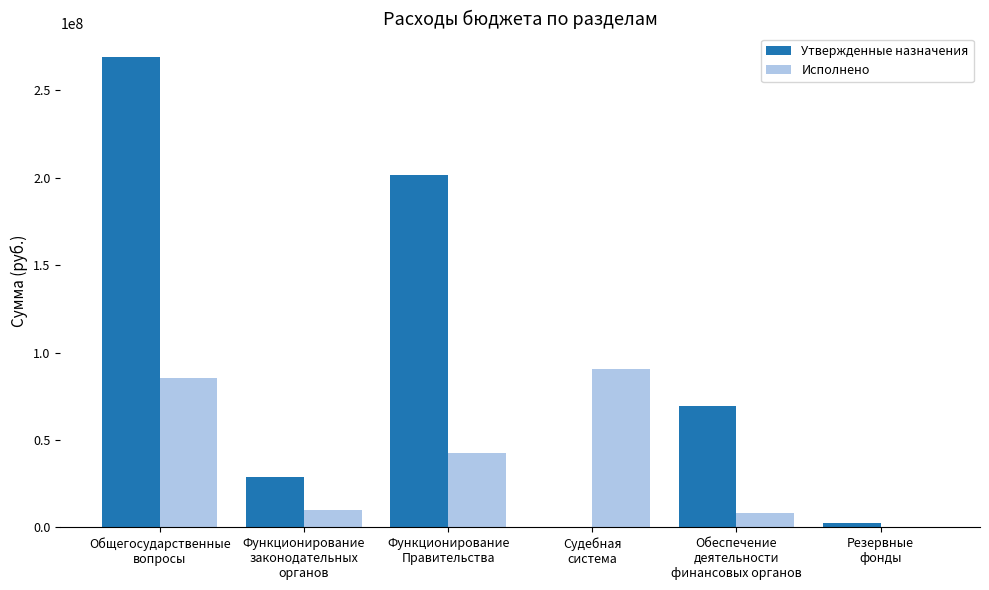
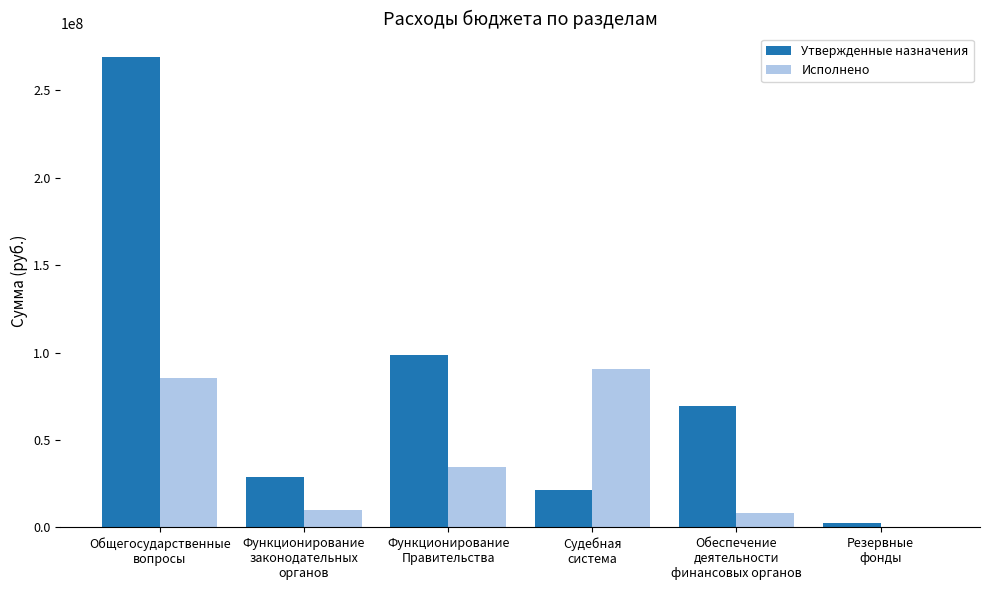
Утвержденные назначения, Функционирование Правительства: 201000000 -> 99000000
Исполнено, Функционирование Правительства: 42000000 -> 34000000
Утвержденные назначения, Судебная система: 0 -> 22000000
